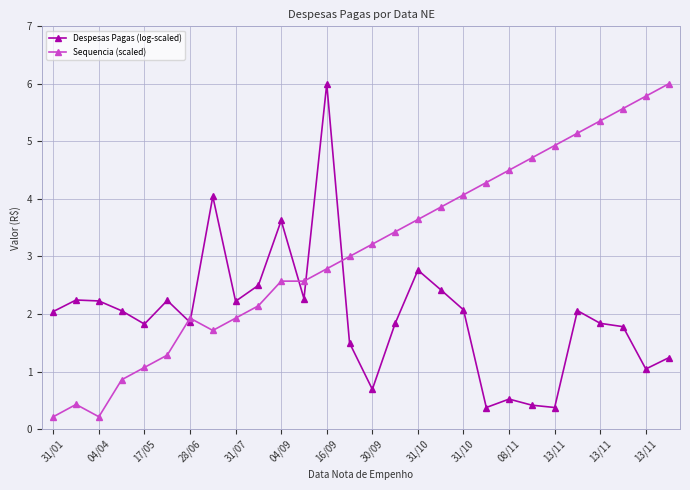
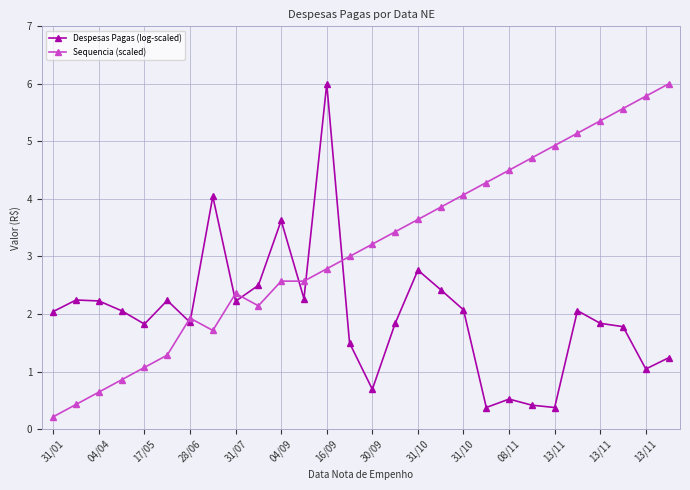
Sequencia (scaled), 04/04: 0.2 -> 0.6
Sequencia (scaled), 31/07: 1.9 -> 2.4
